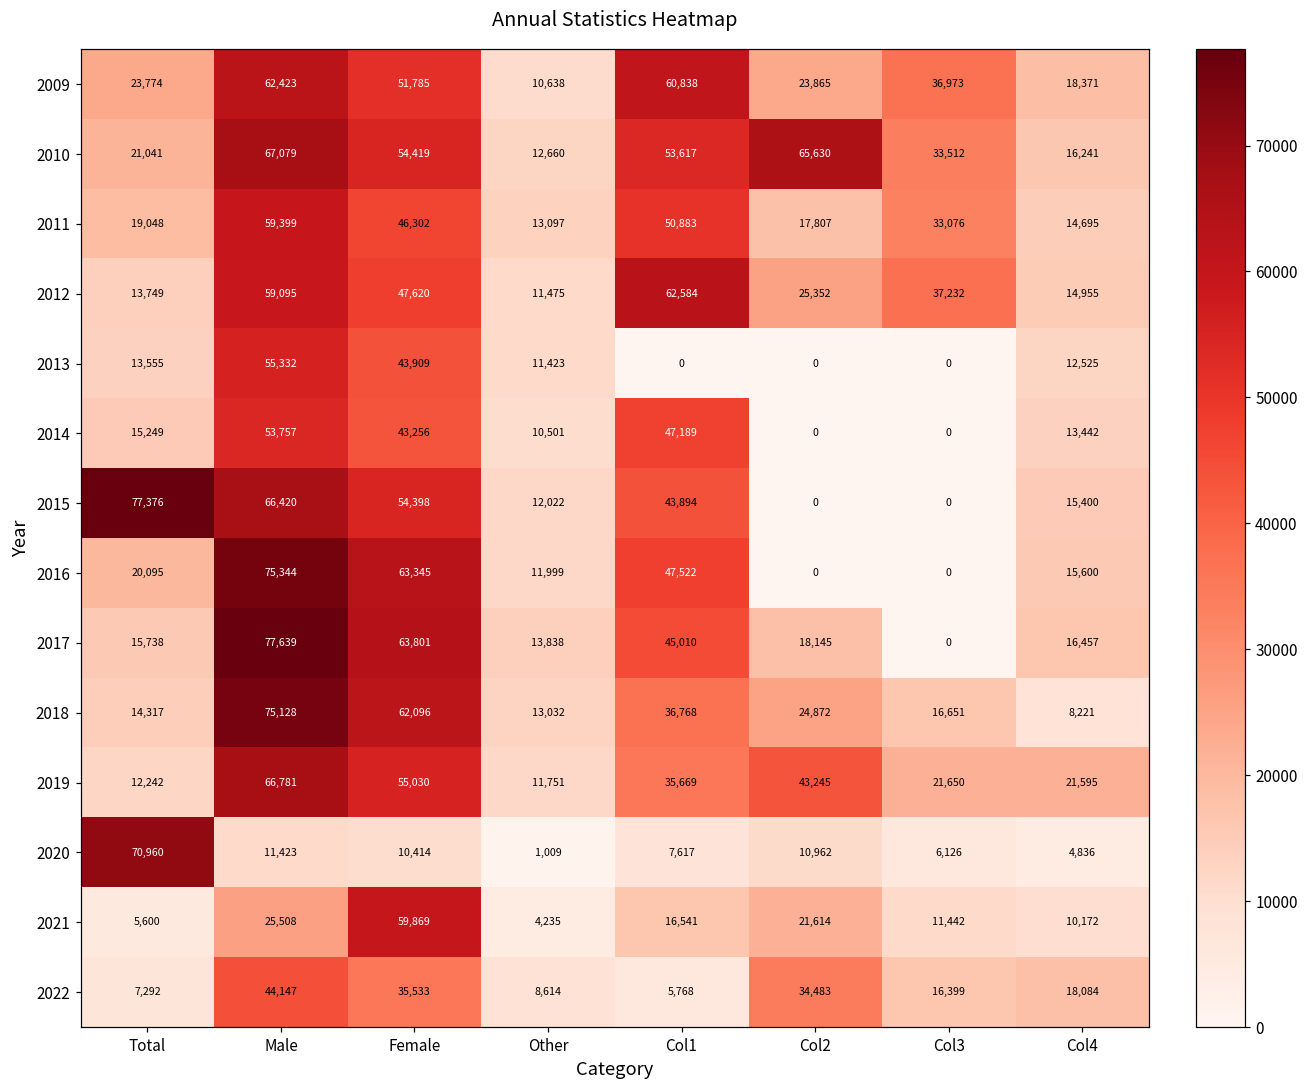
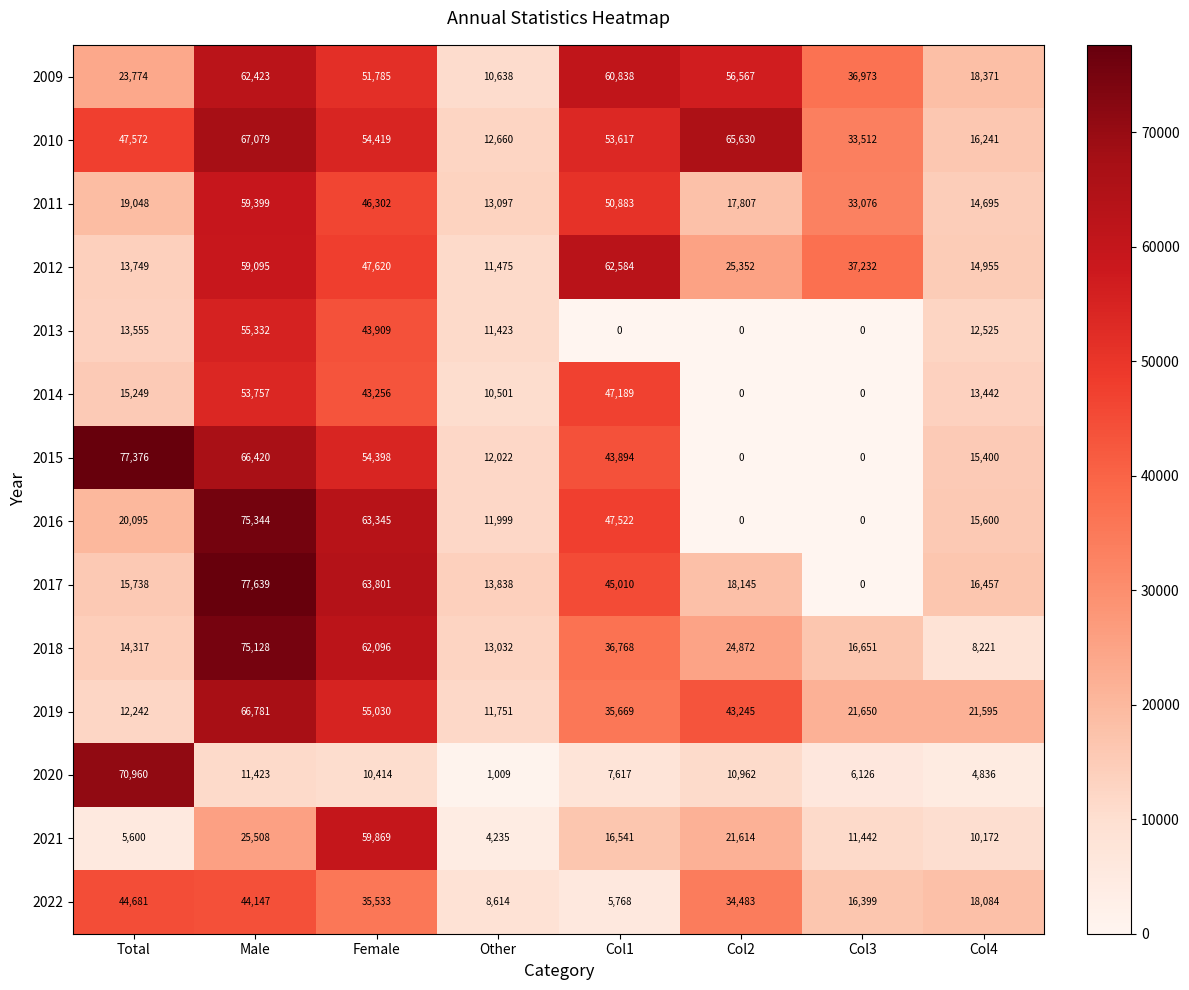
2009, Col2: 23,865 -> 56,567
2010, Total: 21,041 -> 47,572
2022, Total: 7,292 -> 44,681
